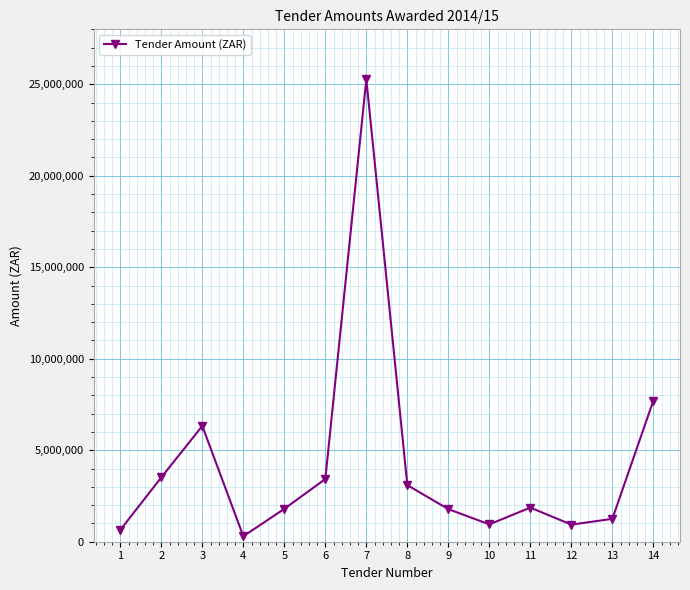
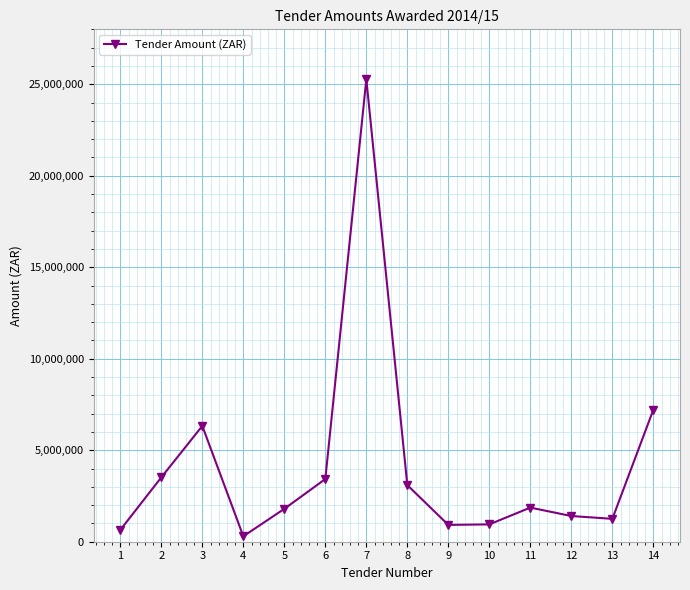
9: 1,800,000 -> 900,000
12: 900,000 -> 1,400,000
14: 7,700,000 -> 7,200,000
